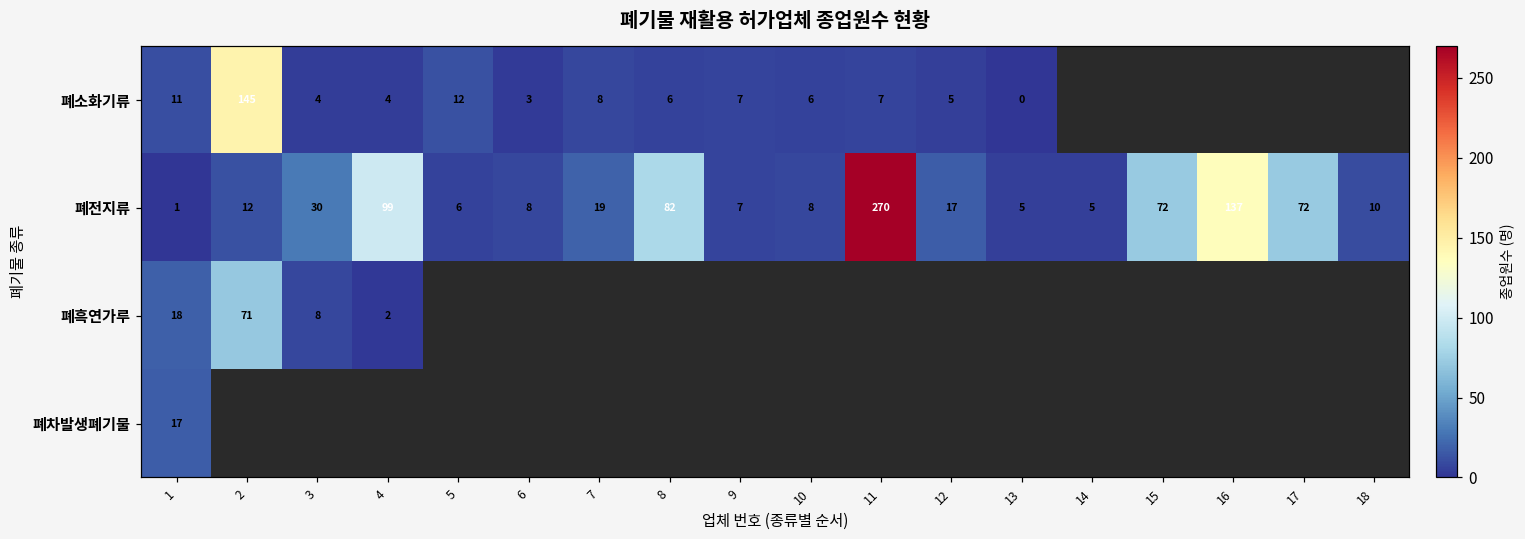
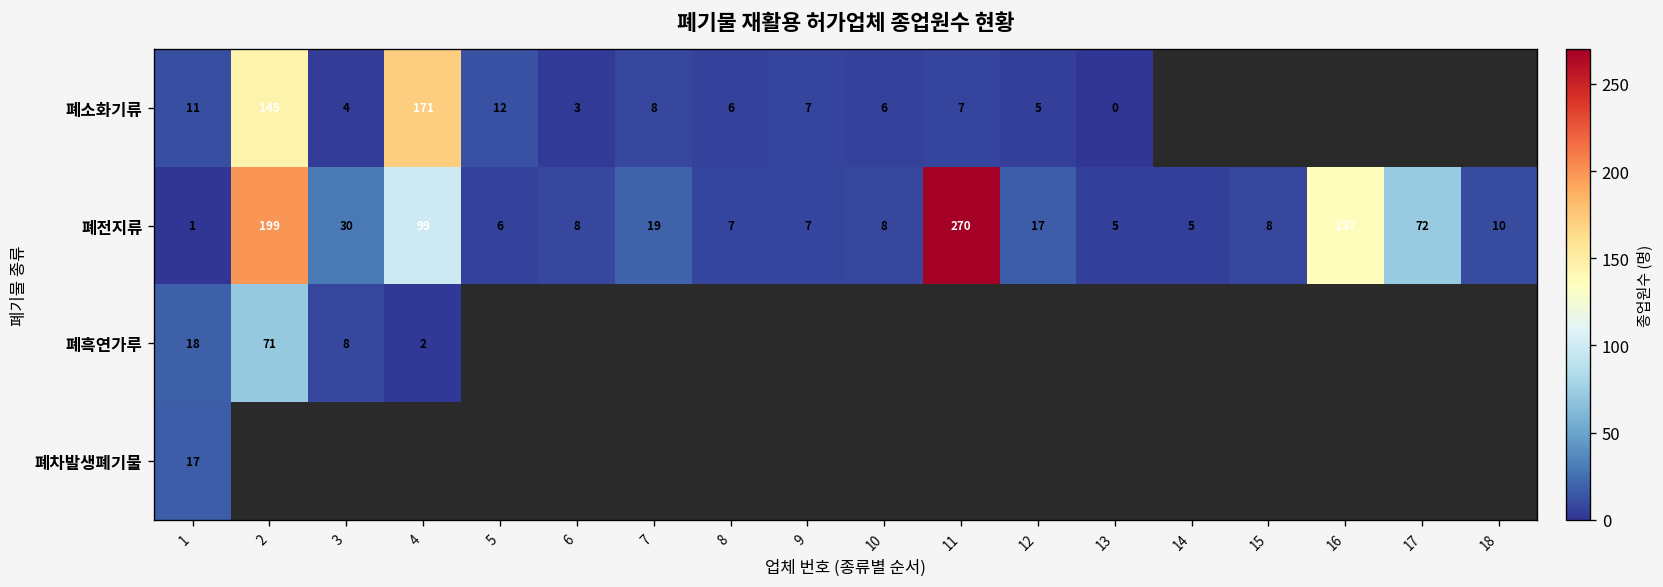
폐소화기류, 4: 4 -> 171
폐전지류, 2: 12 -> 199
폐전지류, 8: 82 -> 7
폐전지류, 15: 72 -> 8
